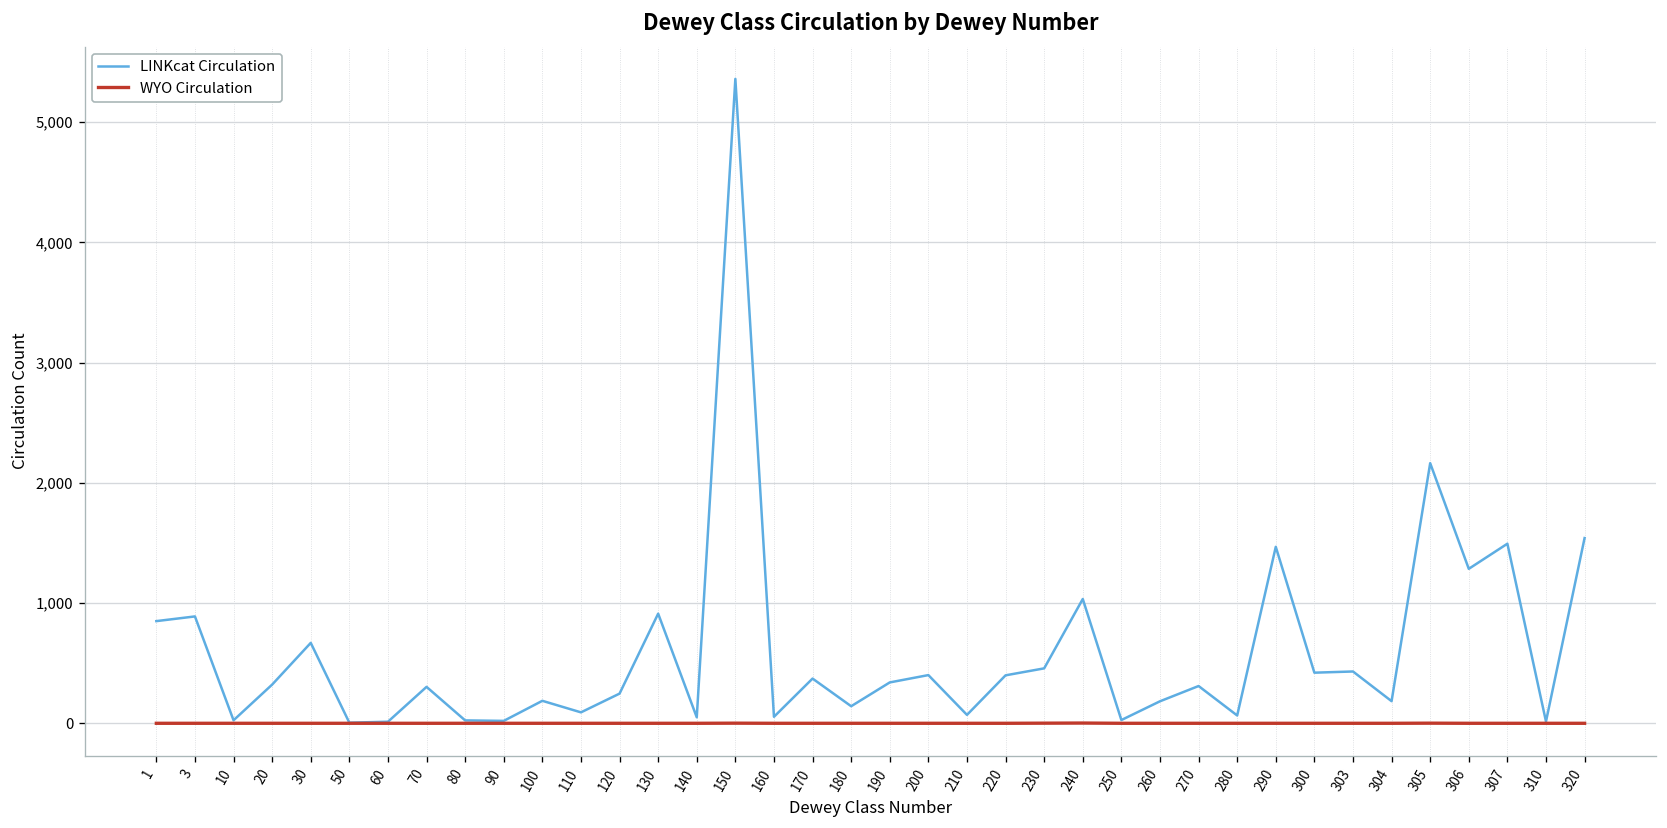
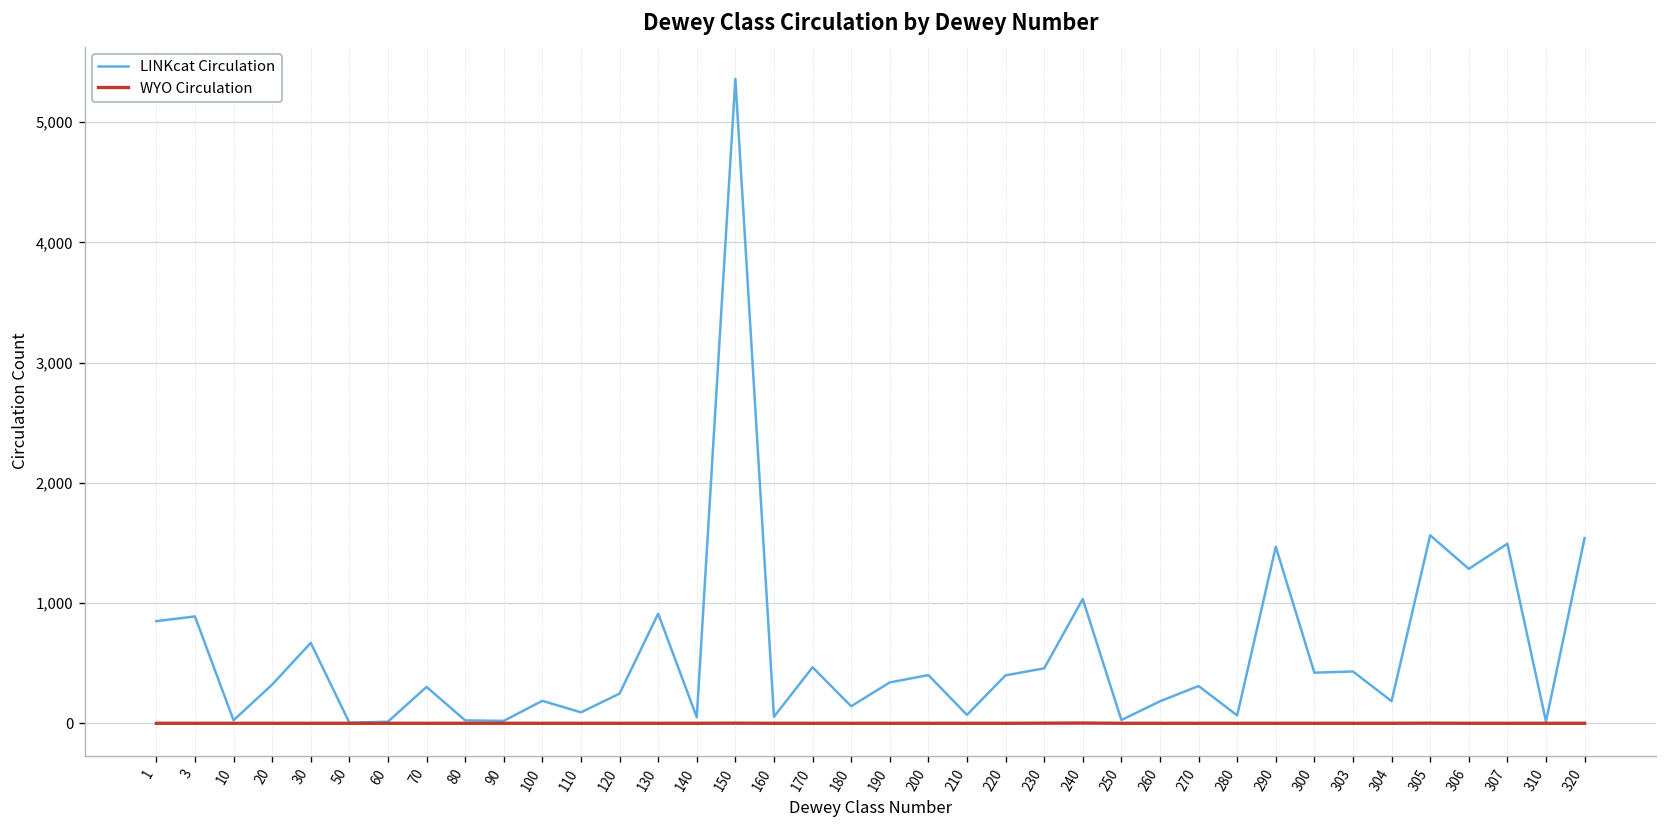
LINKcat Circulation, 170: 370 -> 470
LINKcat Circulation, 305: 2,160 -> 1,560
